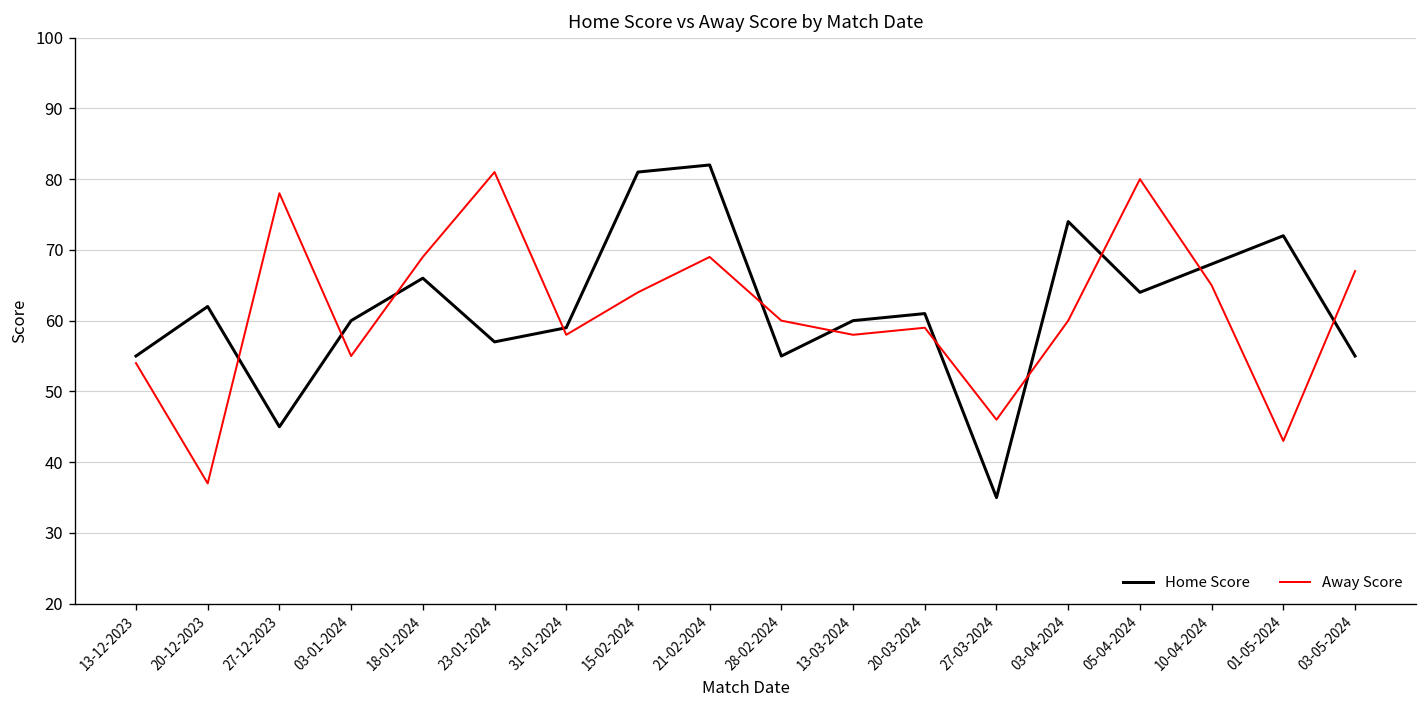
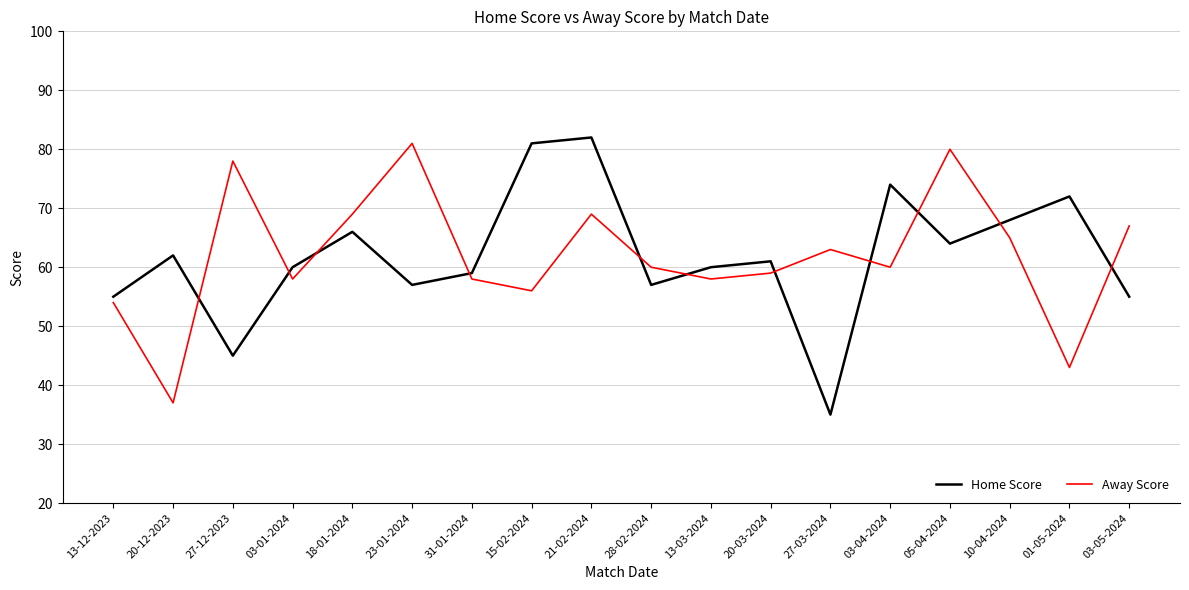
Away Score, 03-01-2024: 55 -> 58
Away Score, 15-02-2024: 64 -> 56
Home Score, 28-02-2024: 55 -> 57
Away Score, 27-03-2024: 46 -> 63
